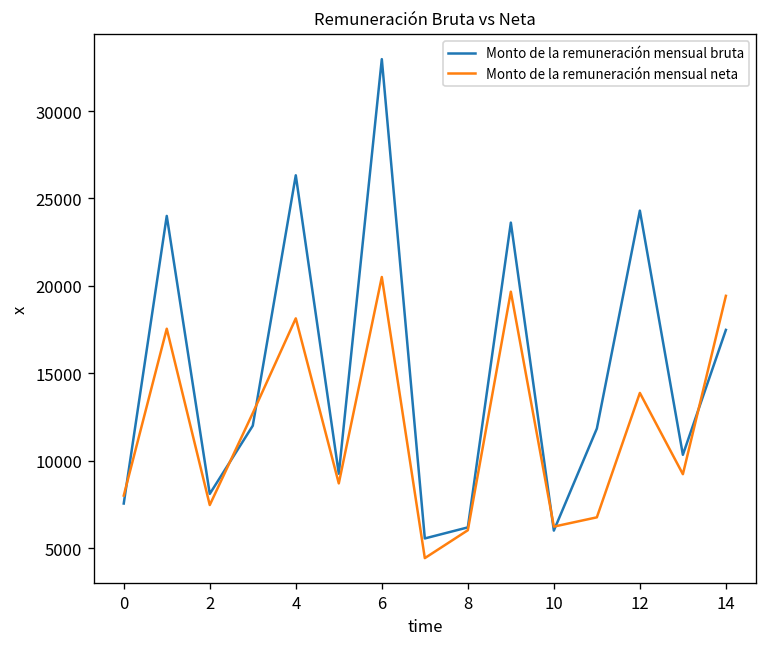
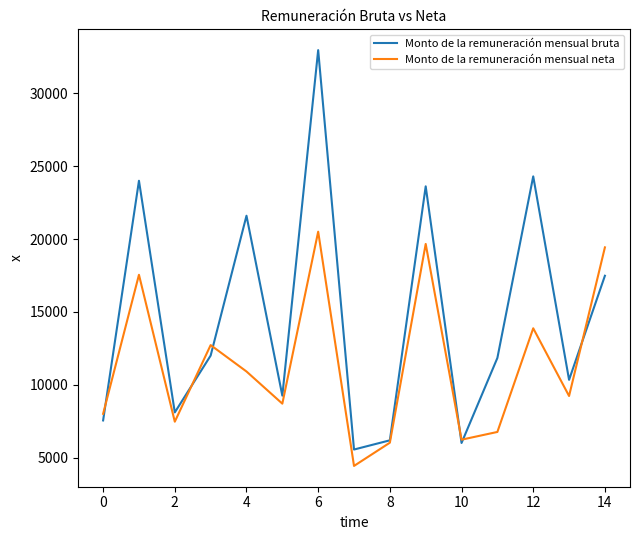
Monto de la remuneración mensual bruta, 4: 26300 -> 21600
Monto de la remuneración mensual neta, 4: 18100 -> 10900
